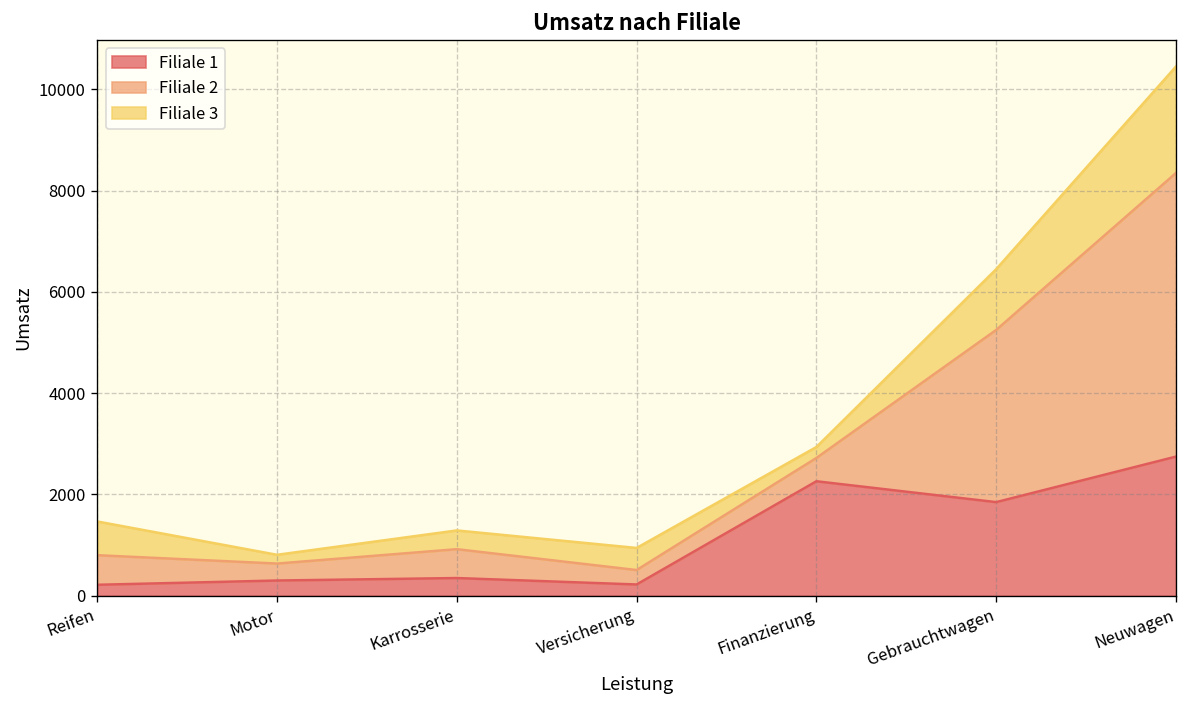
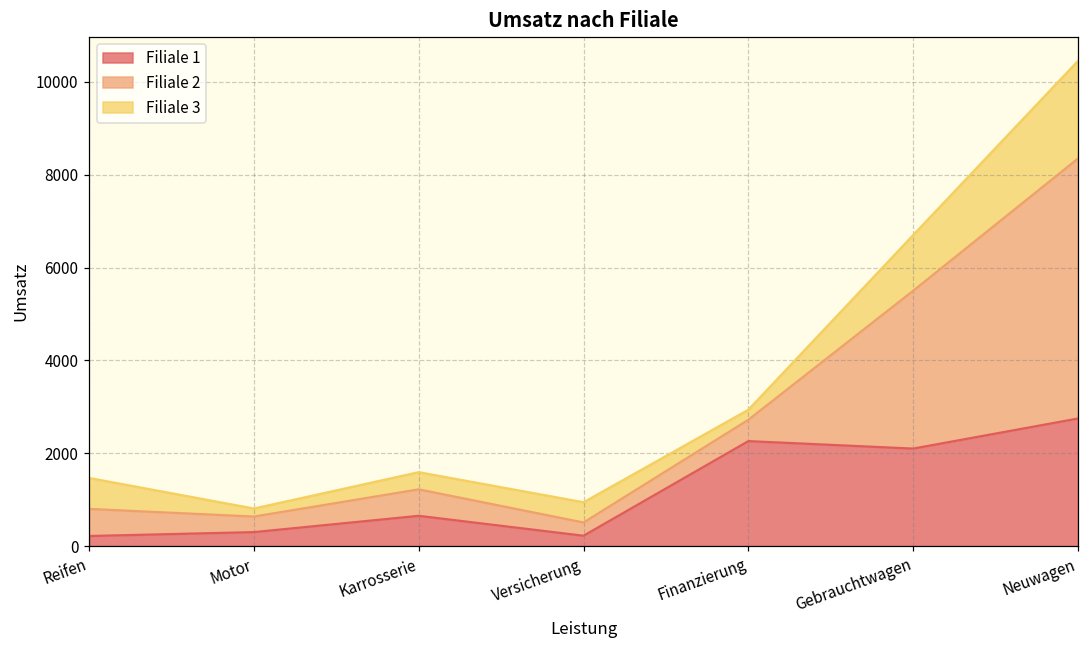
Filiale 1, Karrosserie: 400 -> 700
Filiale 1, Gebrauchtwagen: 1800 -> 2100
